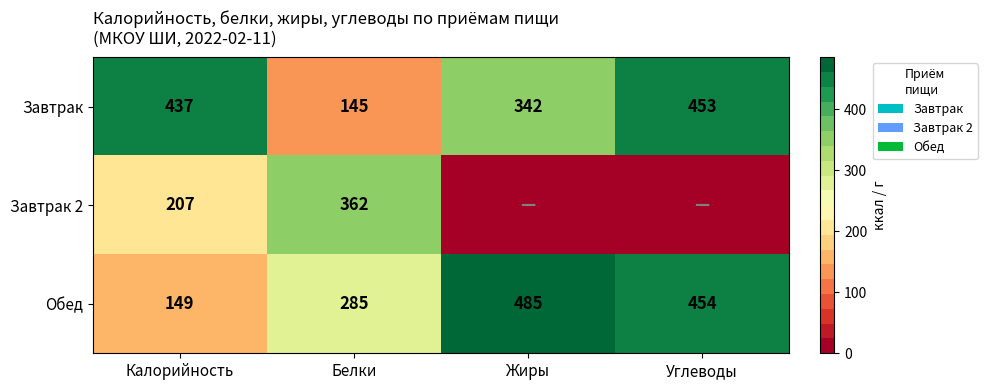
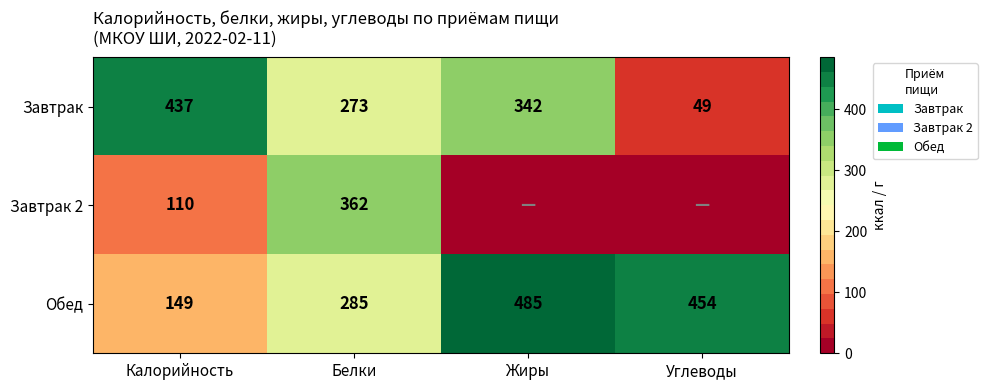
Завтрак, Белки: 145 -> 273
Завтрак, Углеводы: 453 -> 49
Завтрак 2, Калорийность: 207 -> 110
